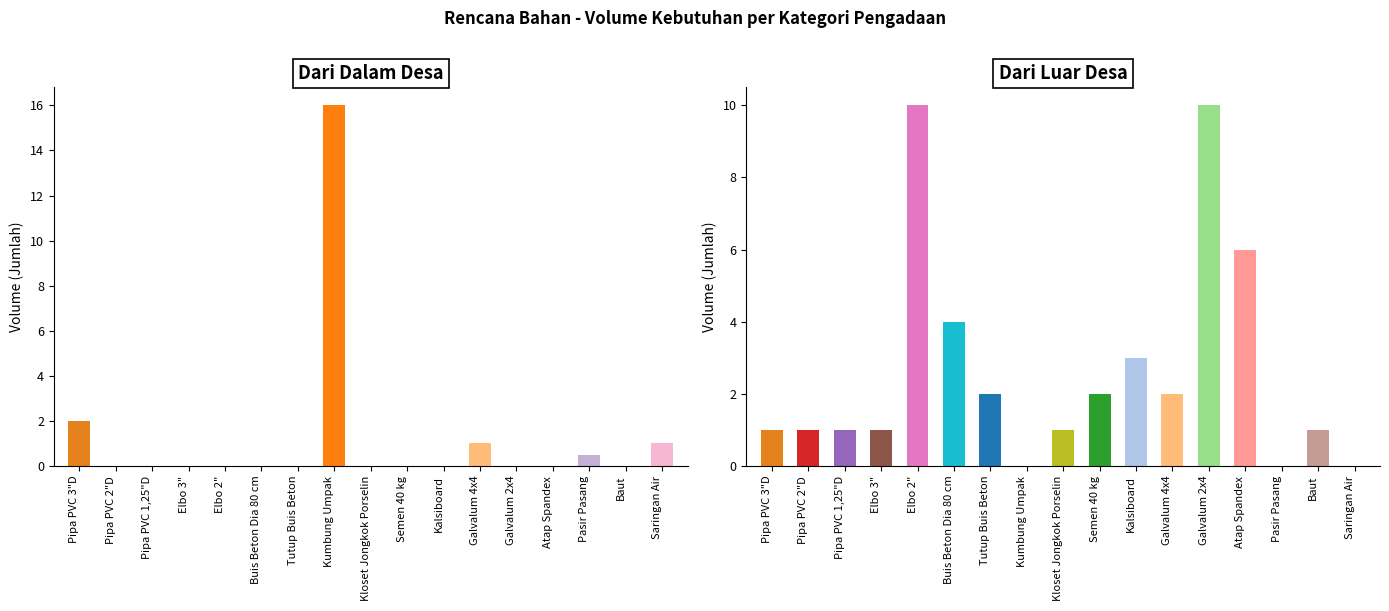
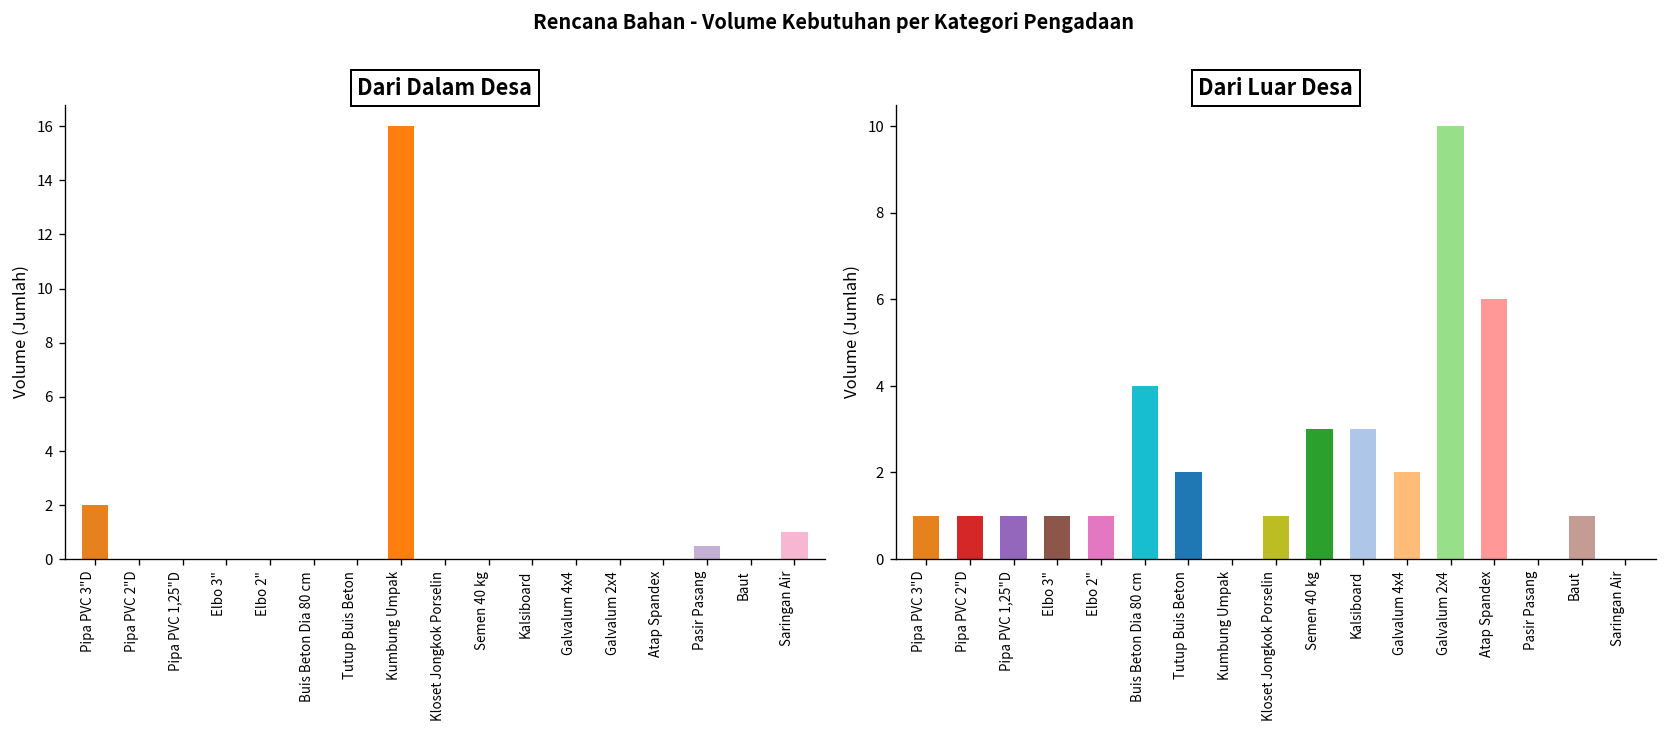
Dari Dalam Desa, Galvalum 4x4: 1 -> 0
Dari Luar Desa, Elbo 2": 10 -> 1
Dari Luar Desa, Semen 40 kg: 2 -> 3
